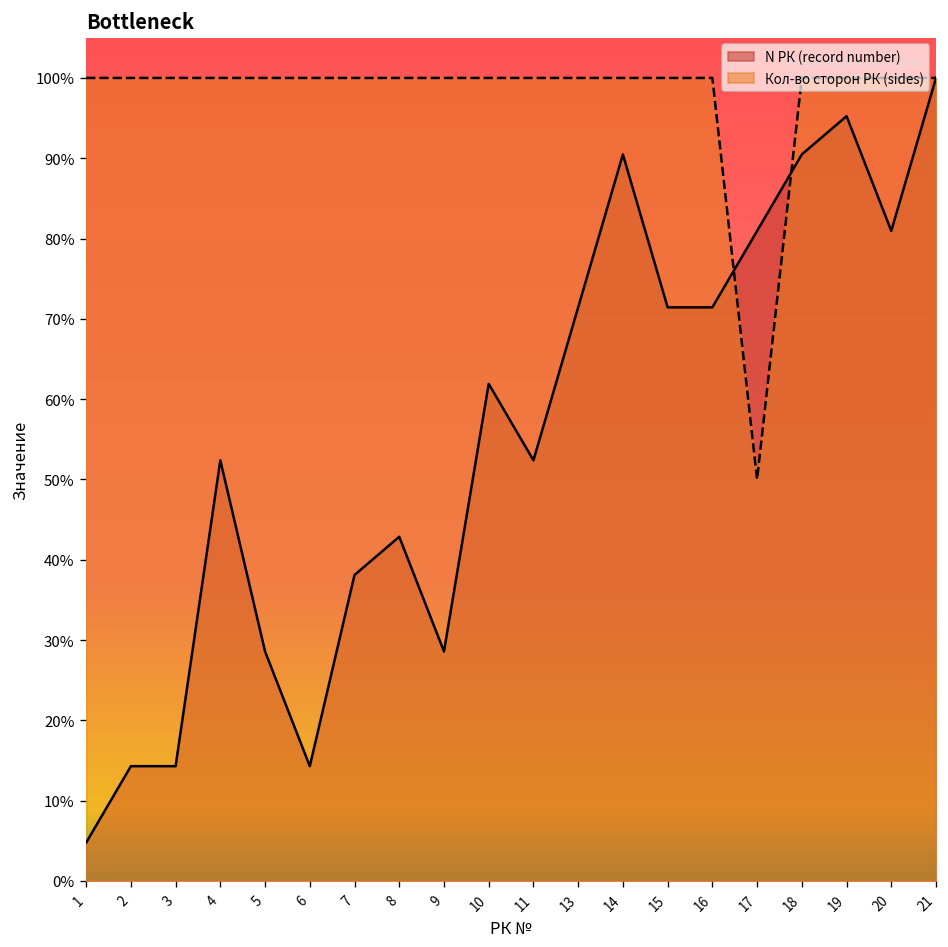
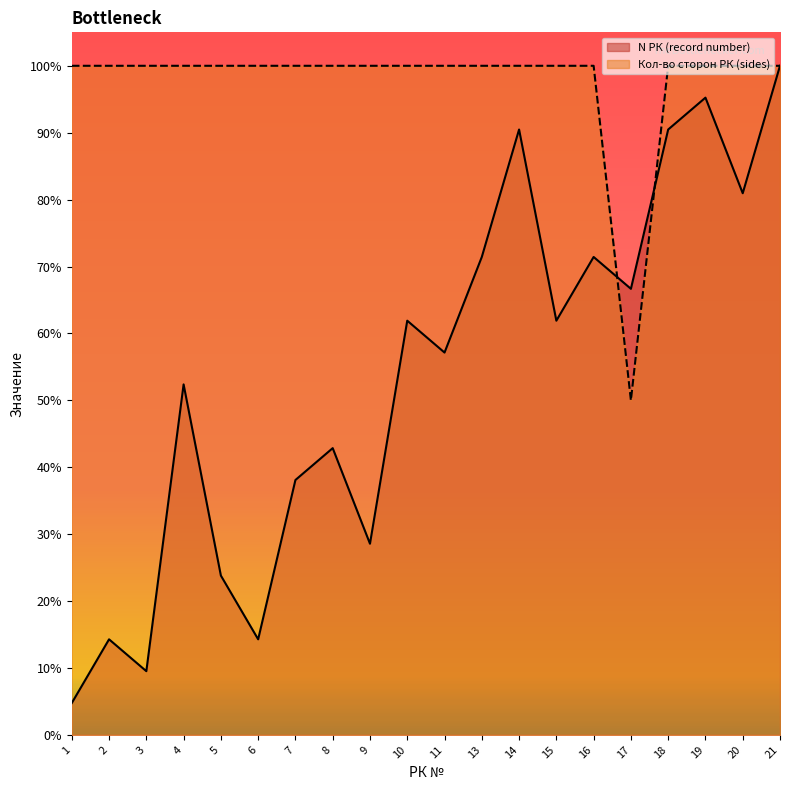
N РК (record number), 3: 14% -> 10%
N РК (record number), 5: 29% -> 24%
N РК (record number), 11: 52% -> 57%
N РК (record number), 15: 71% -> 62%
N РК (record number), 17: 81% -> 67%
